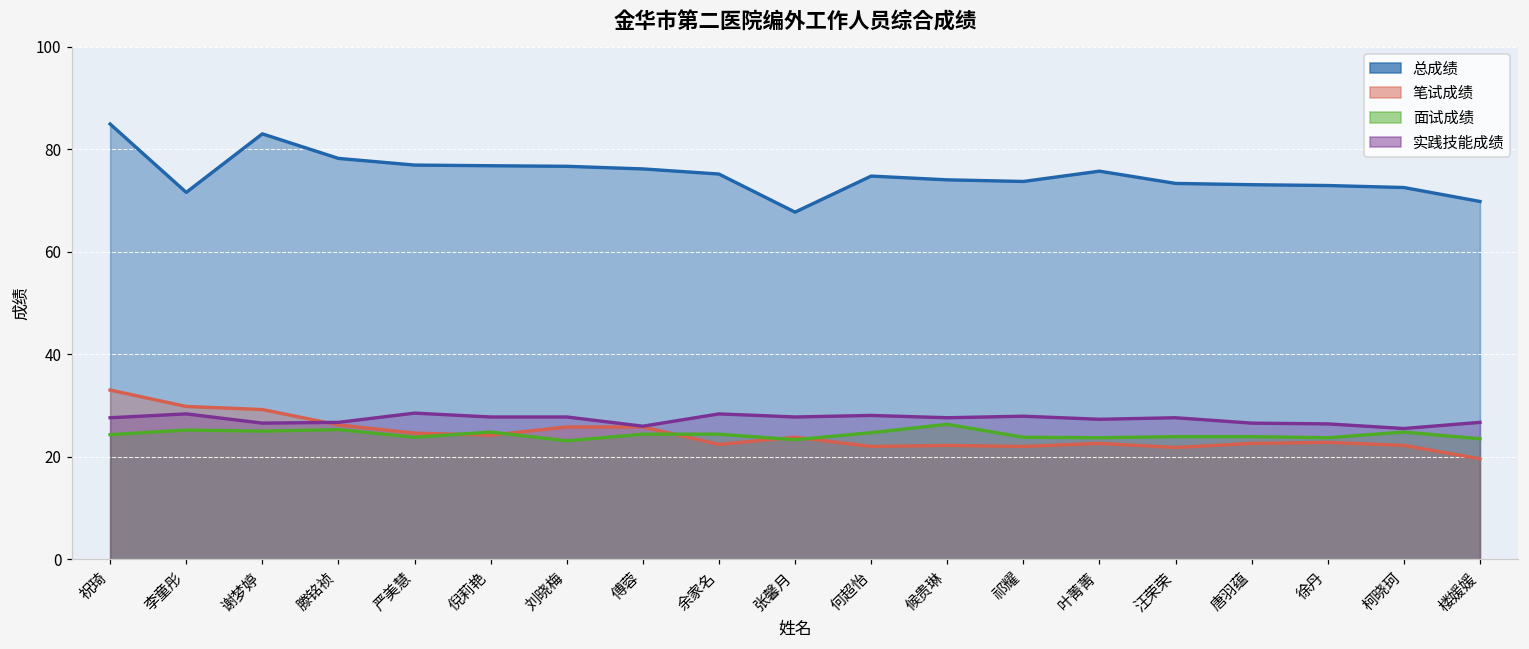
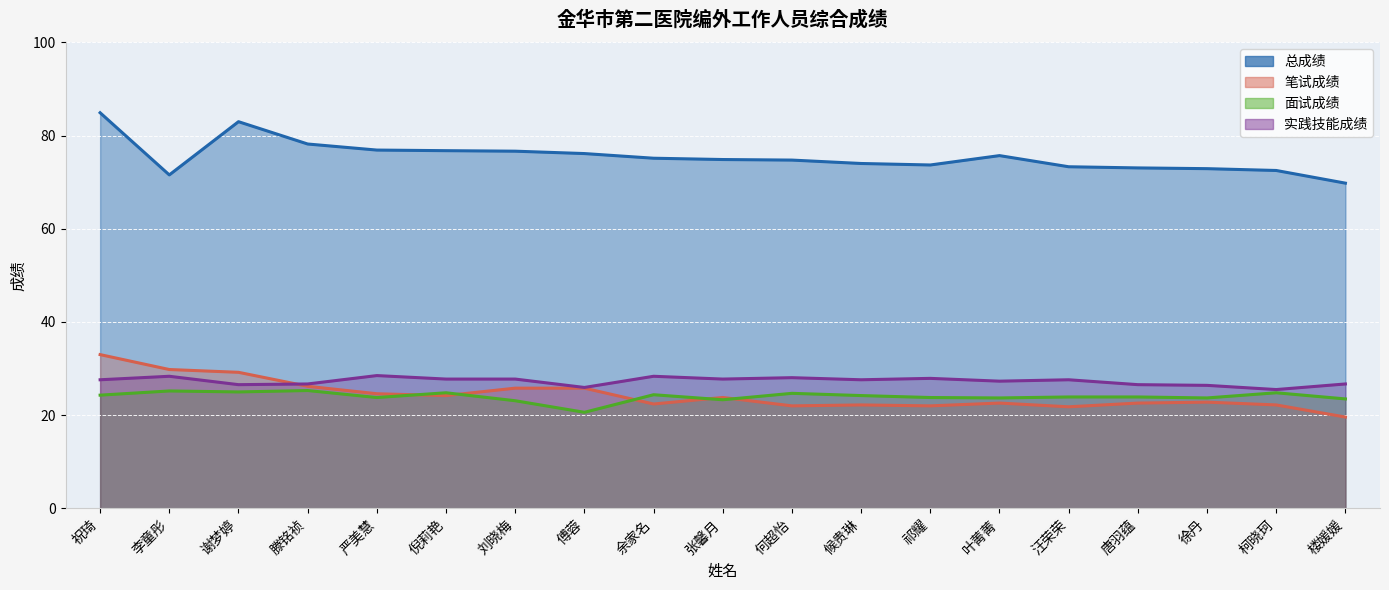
面试成绩, 傅蓉: 24 -> 21
总成绩, 张馨月: 68 -> 75
面试成绩, 候贵琳: 26 -> 24
